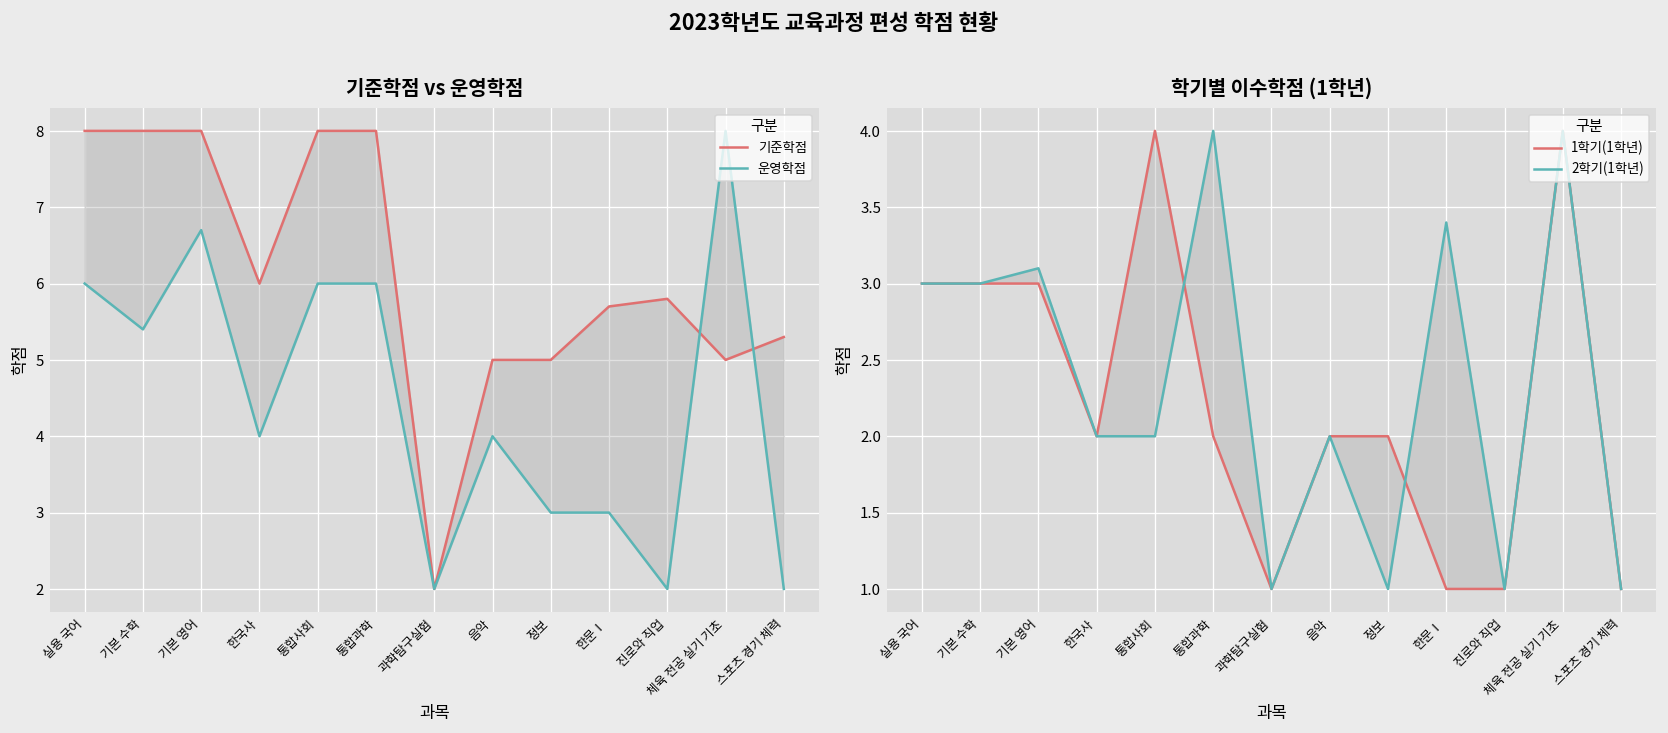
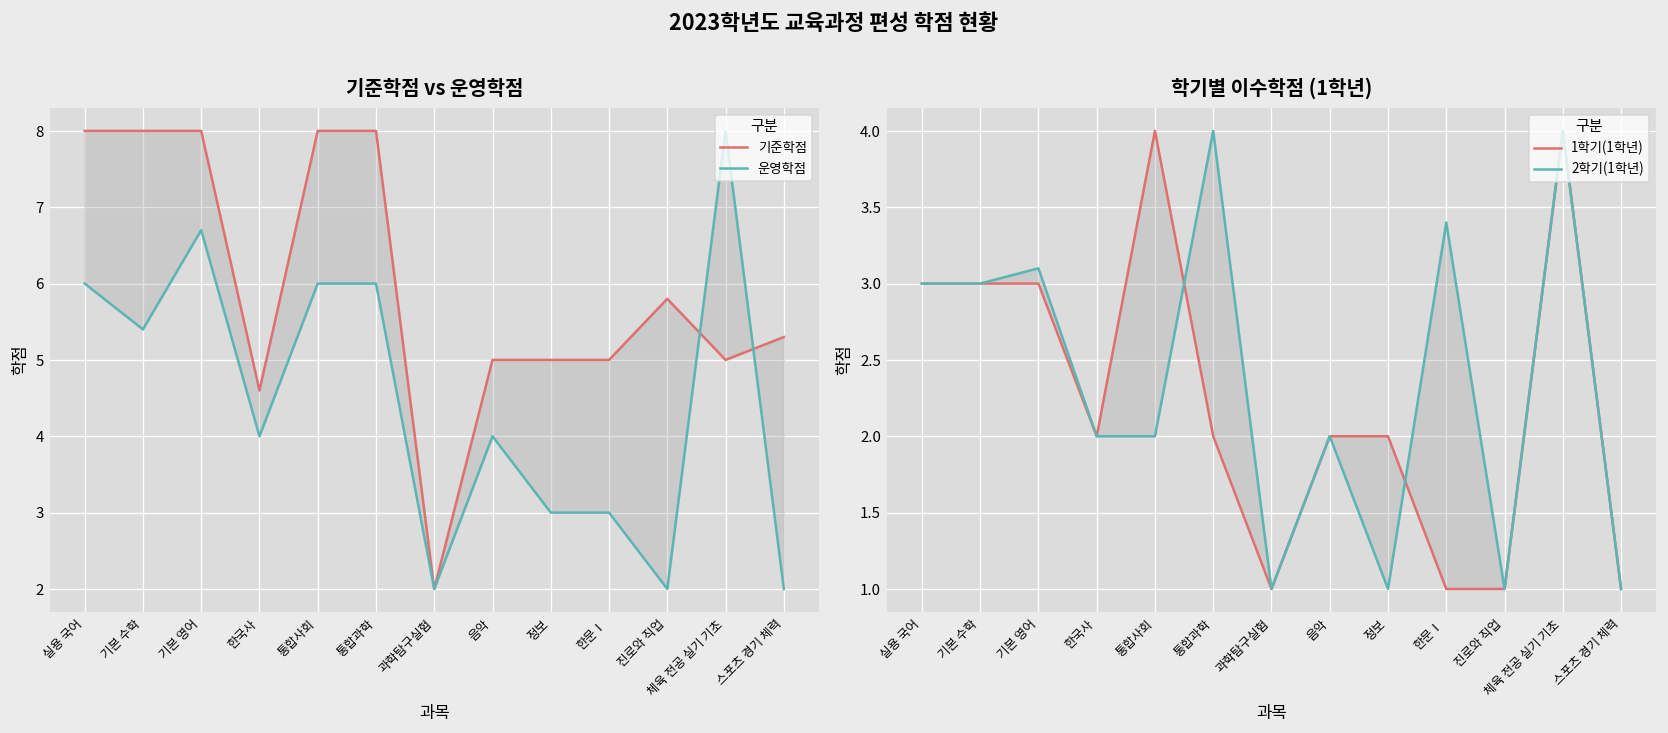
기준학점 vs 운영학점, 기준학점, 한국사: 6.0 -> 4.6
기준학점 vs 운영학점, 기준학점, 한문Ⅰ: 5.7 -> 5.0
